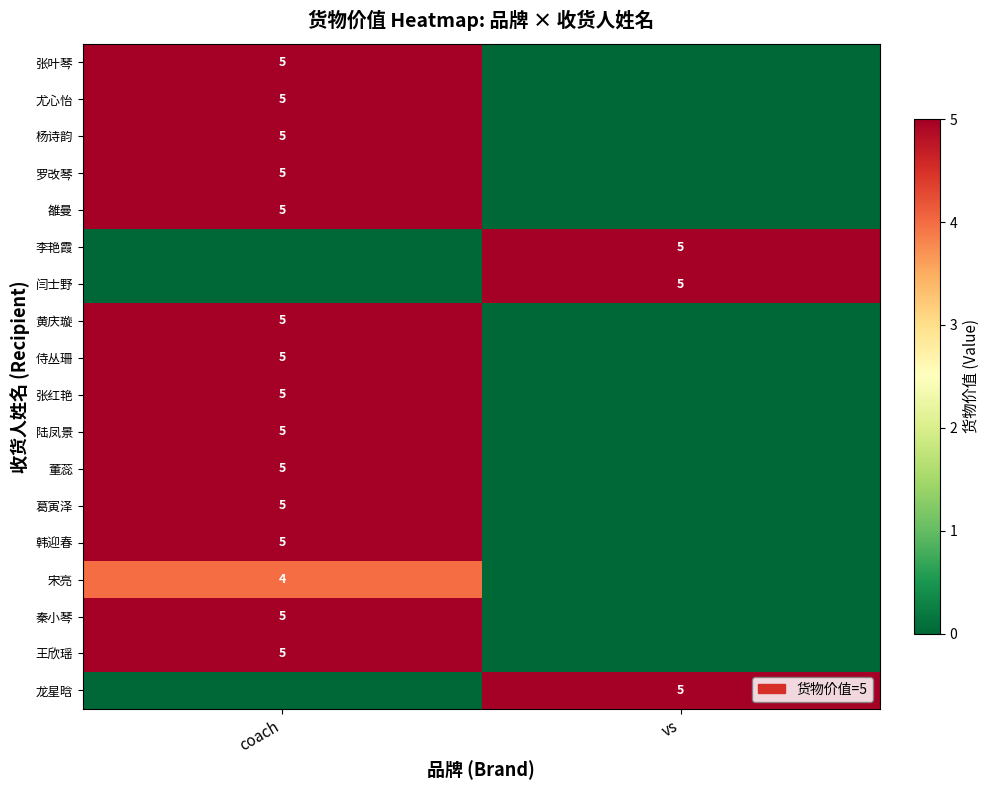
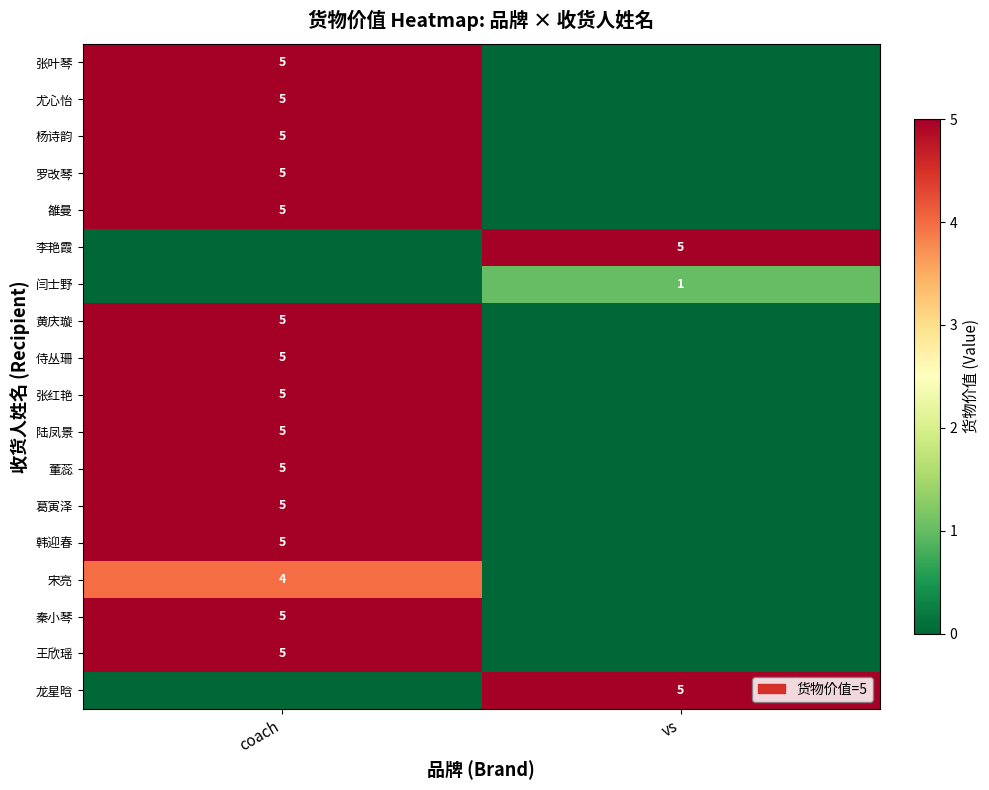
闫士野, vs: 5 -> 1
